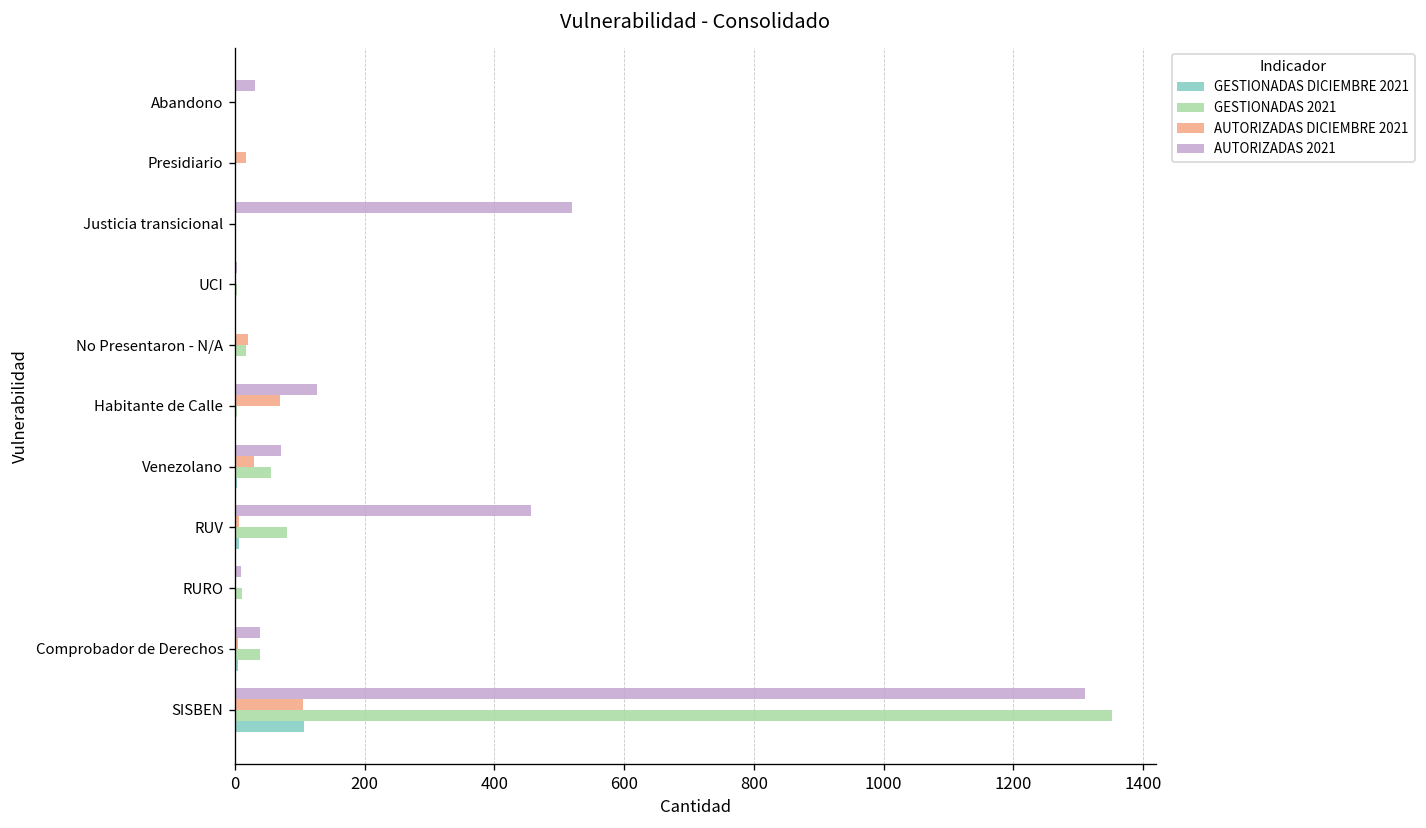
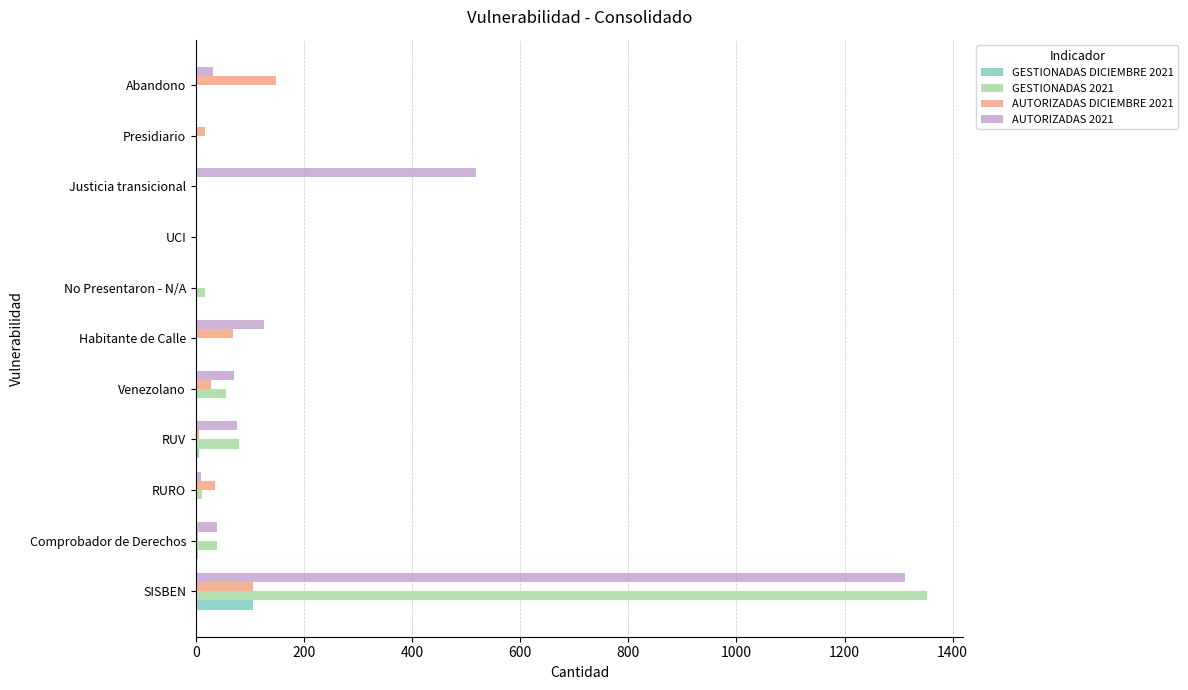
AUTORIZADAS DICIEMBRE 2021, Abandono: 0 -> 150
AUTORIZADAS DICIEMBRE 2021, No Presentaron - N/A: 20 -> 0
AUTORIZADAS 2021, RUV: 460 -> 80
AUTORIZADAS DICIEMBRE 2021, RURO: 0 -> 40
